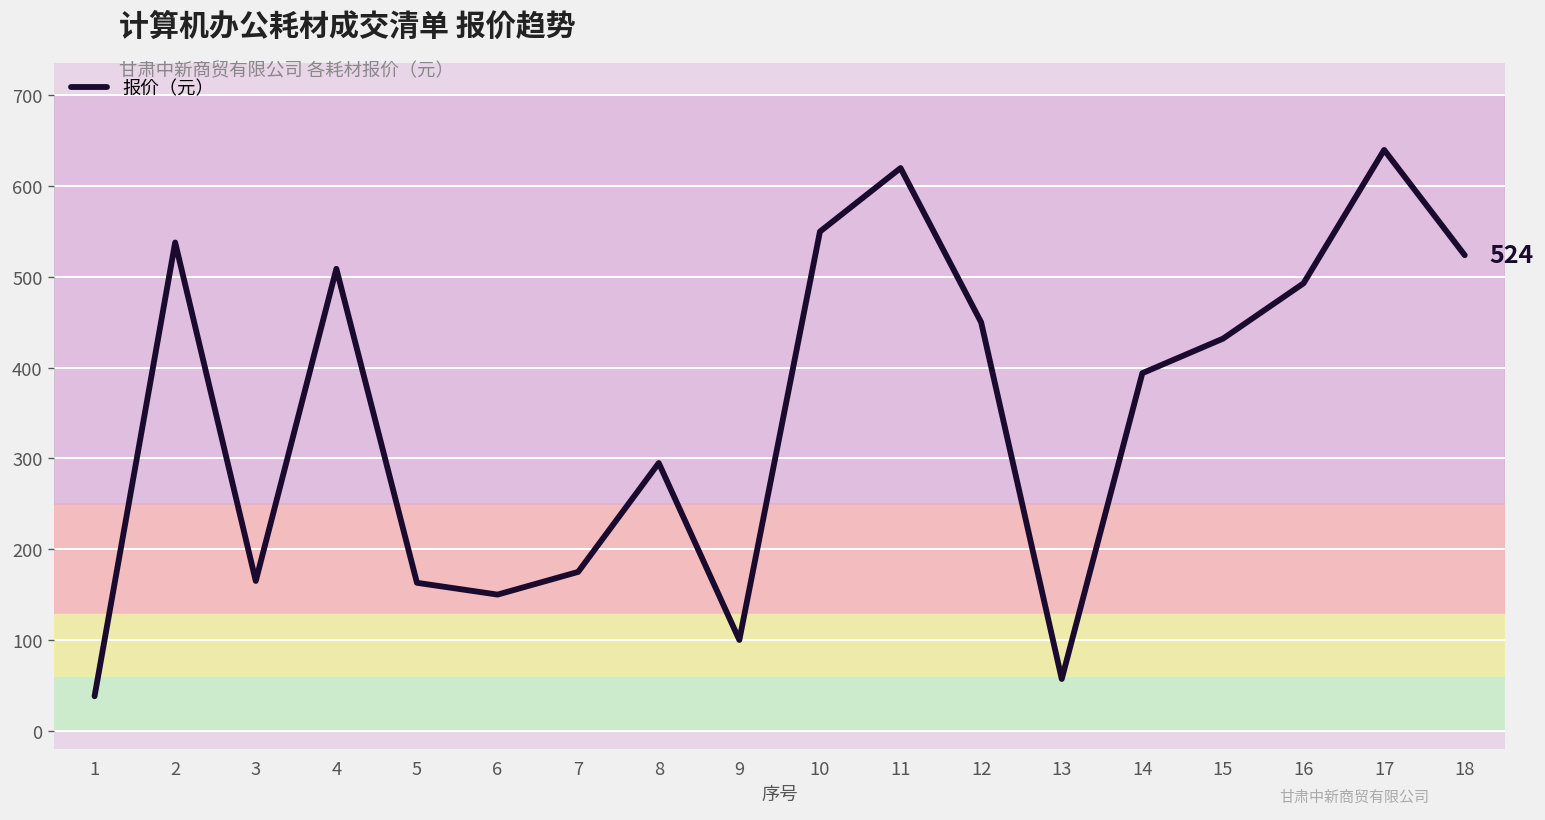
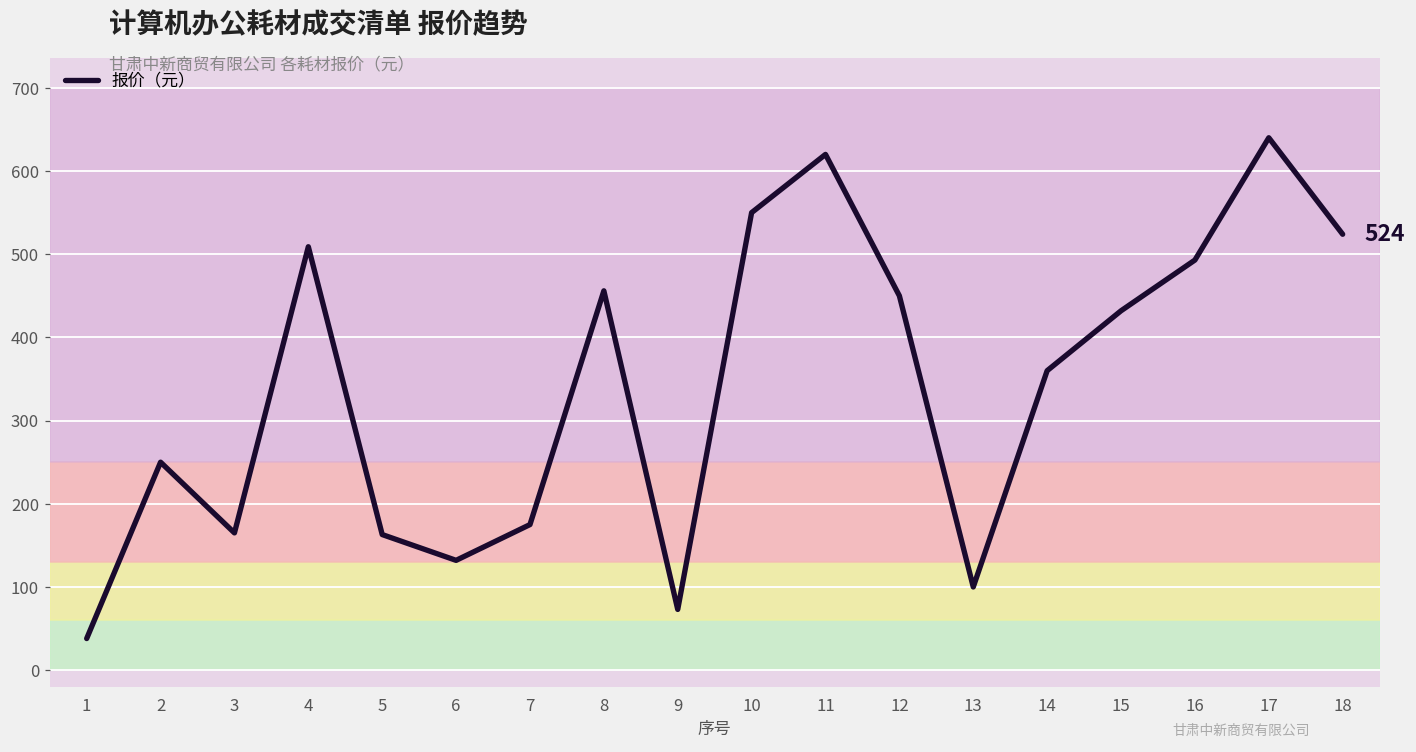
2: 540 -> 250
6: 150 -> 130
8: 300 -> 460
9: 100 -> 70
13: 60 -> 100
14: 390 -> 360
